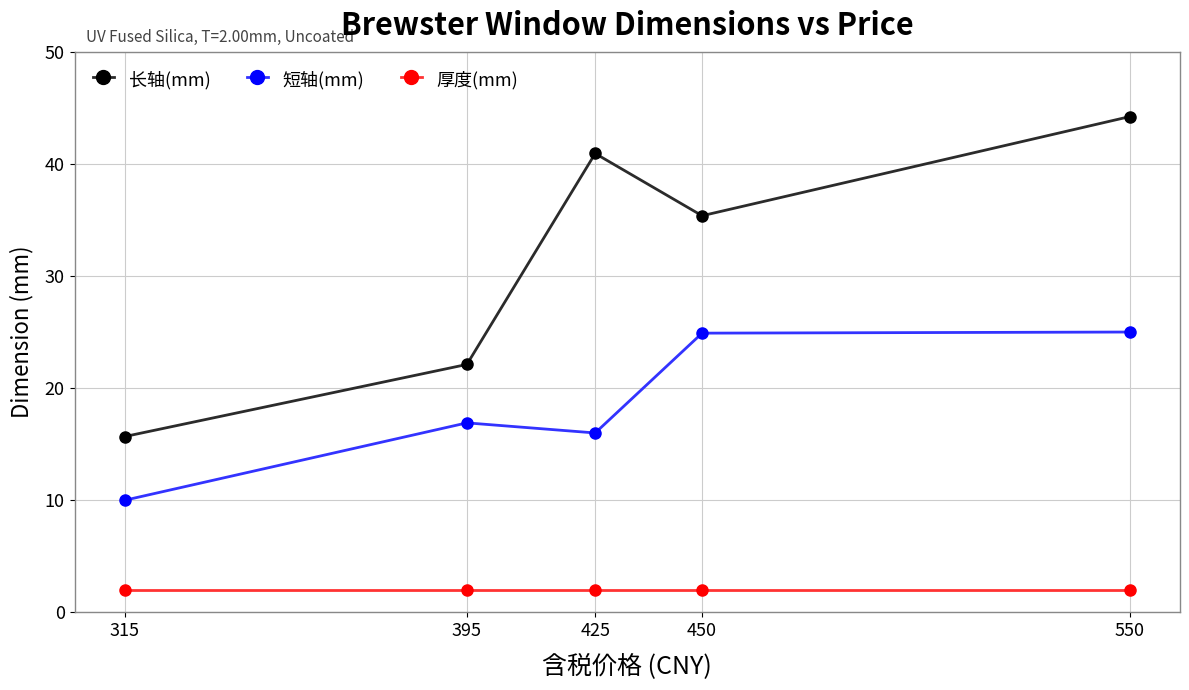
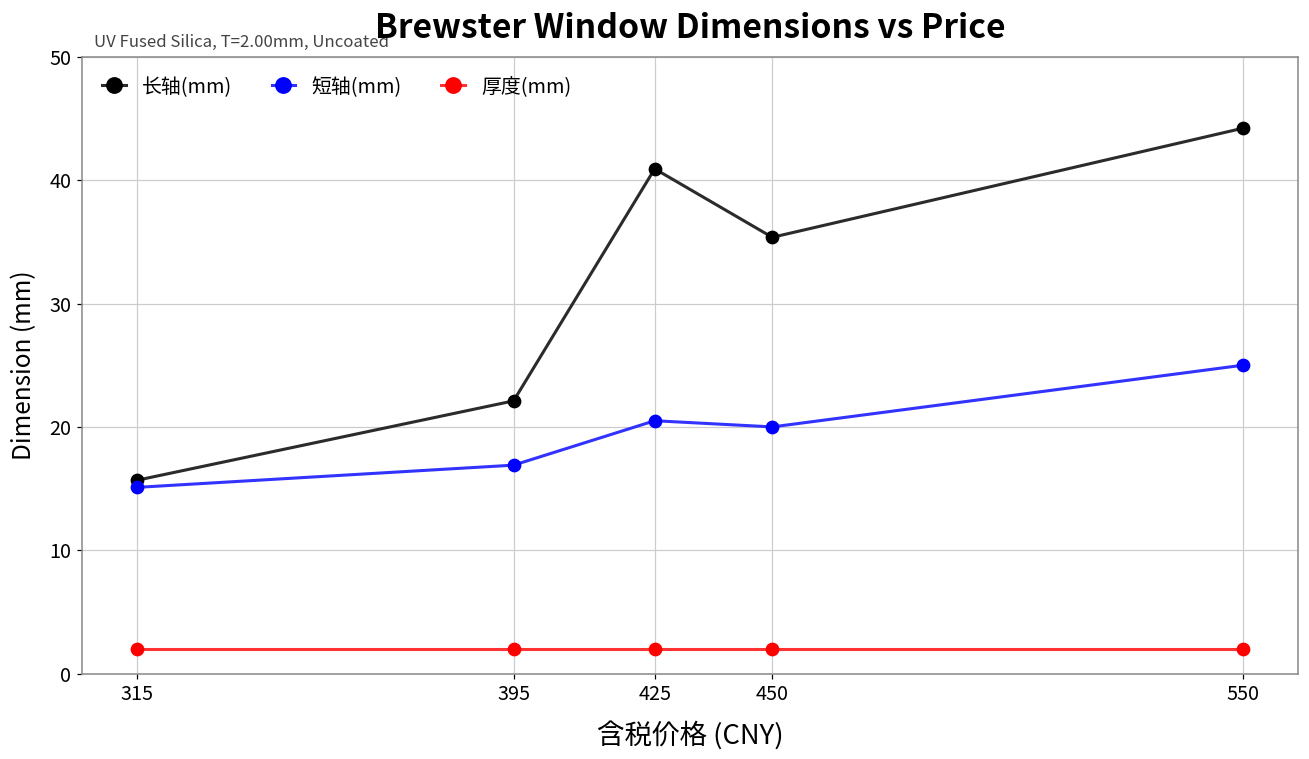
短轴(mm), 315: 10.0 -> 15.1
短轴(mm), 425: 16.0 -> 20.5
短轴(mm), 450: 24.9 -> 20.0
